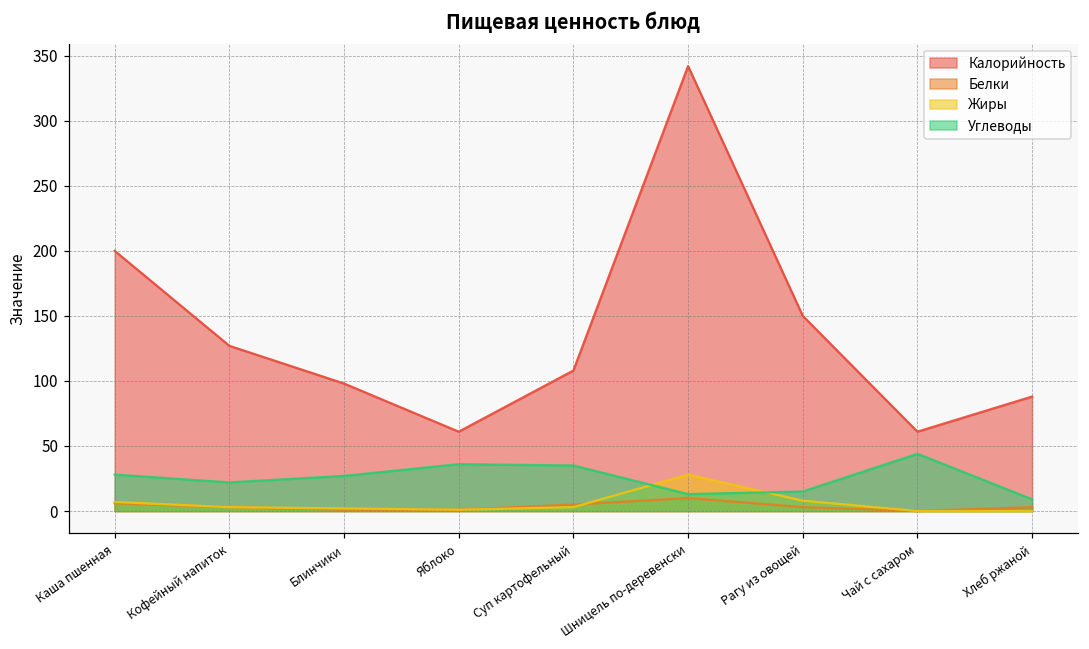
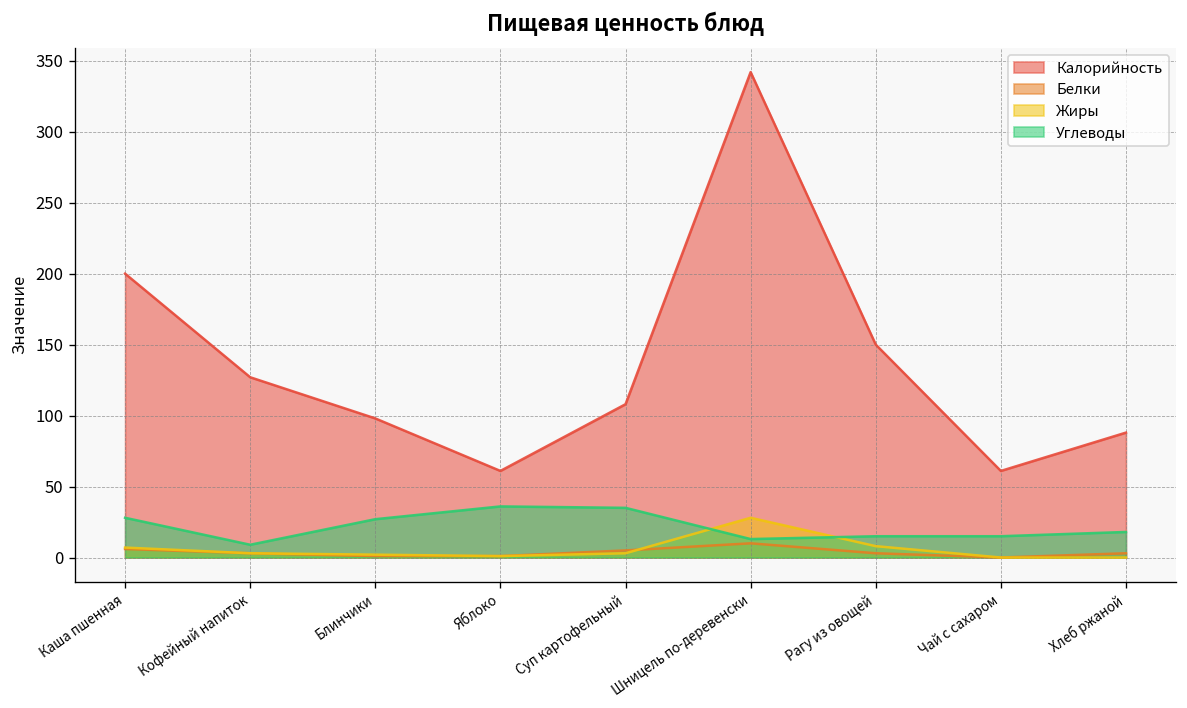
Углеводы, Кофейный напиток: 22 -> 9
Углеводы, Чай с сахаром: 44 -> 15
Углеводы, Хлеб ржаной: 9 -> 18
